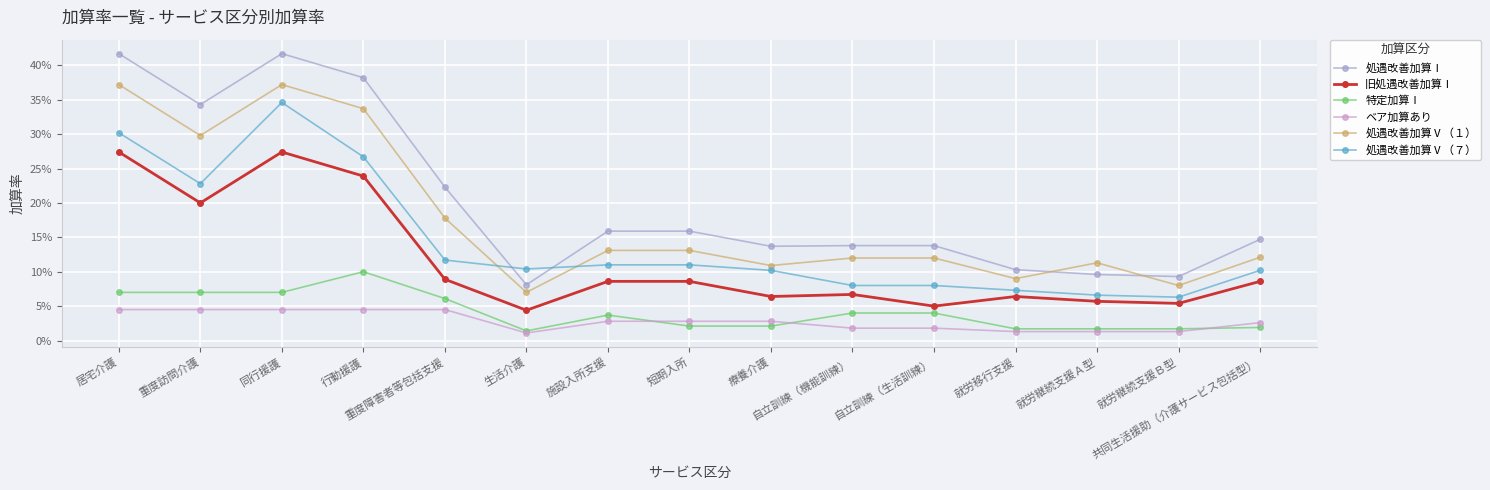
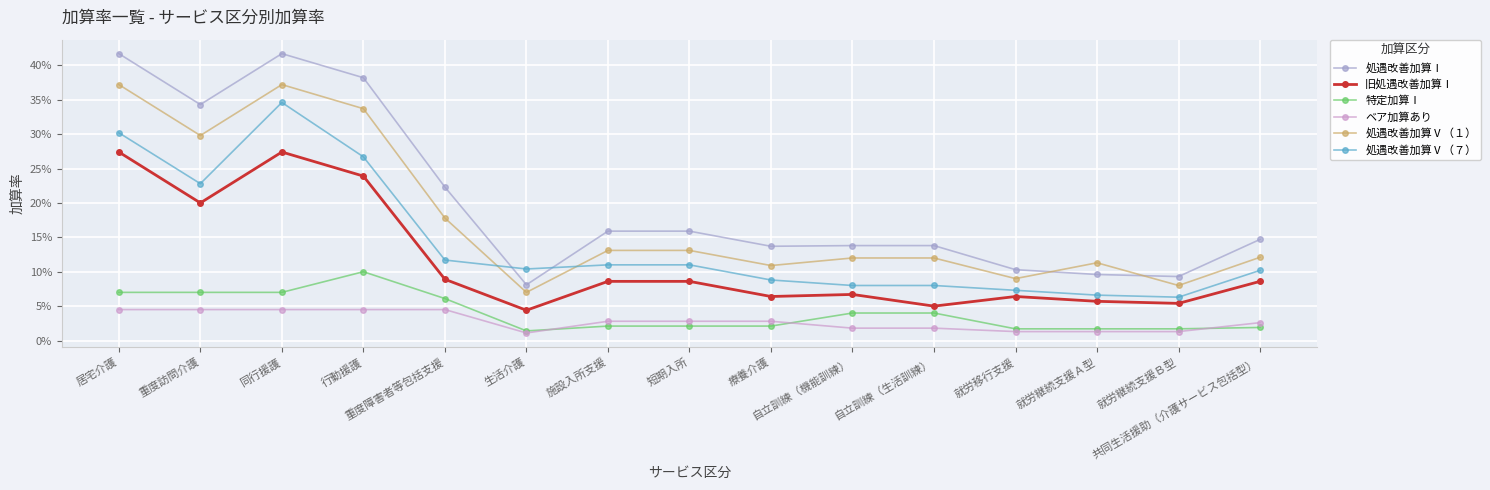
特定加算Ⅰ, 施設入所支援: 4% -> 2%
処遇改善加算Ⅴ（７）, 療養介護: 10% -> 9%
